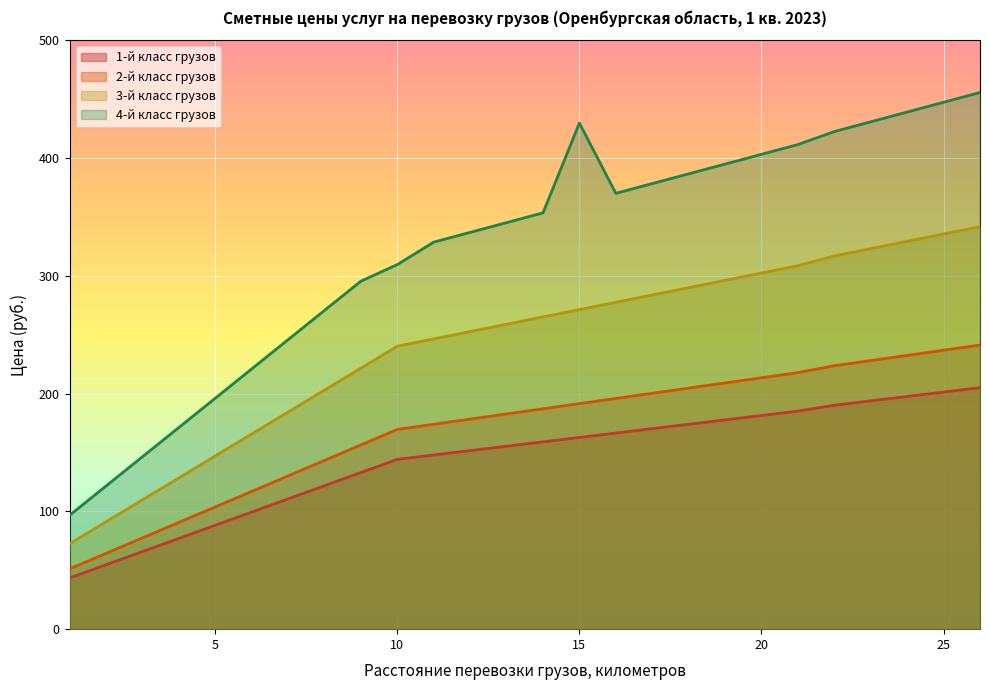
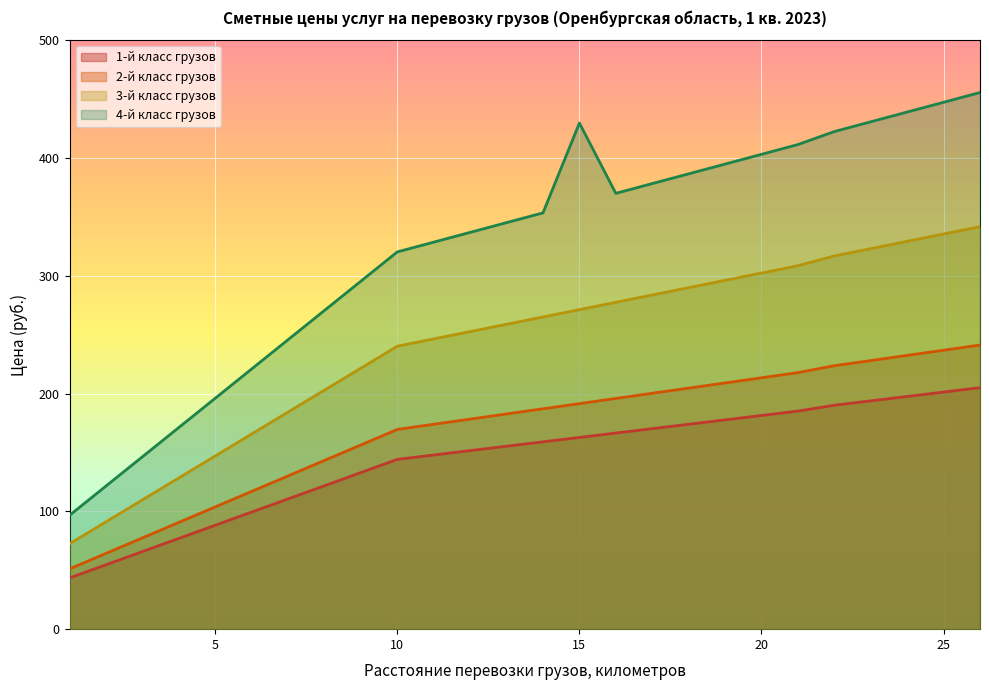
4-й класс грузов, 10: 310 -> 320
